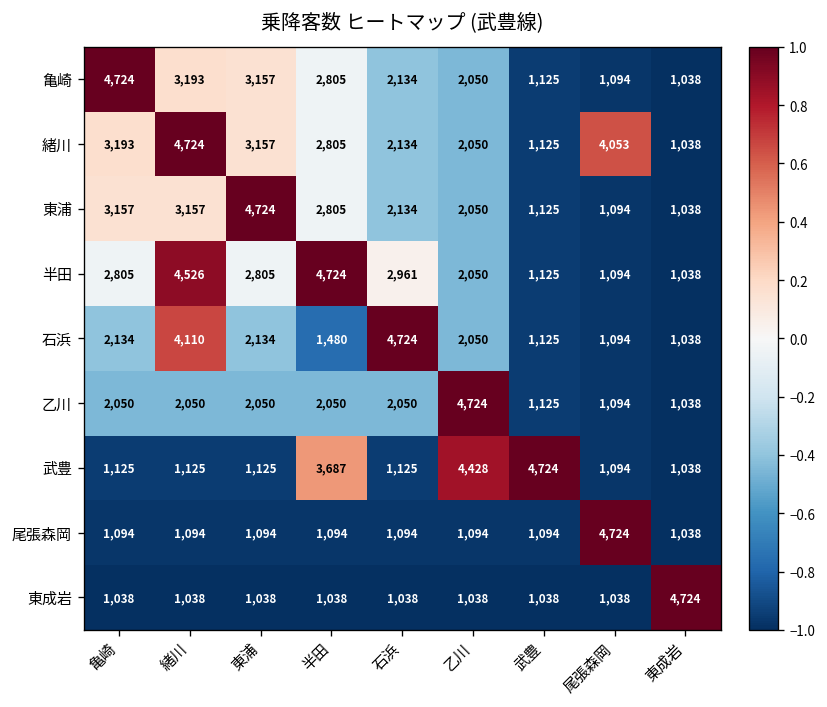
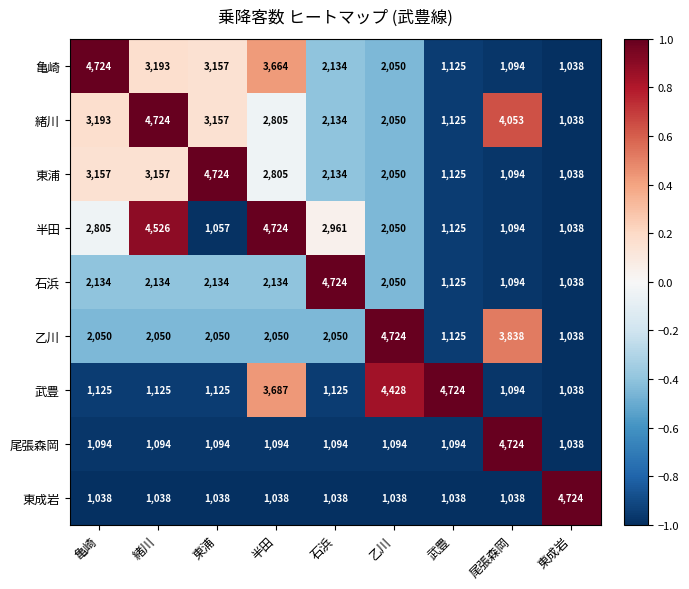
亀崎, 半田: 2,805 -> 3,664
半田, 東浦: 2,805 -> 1,057
石浜, 緒川: 4,110 -> 2,134
石浜, 半田: 1,480 -> 2,134
乙川, 尾張森岡: 1,094 -> 3,838
